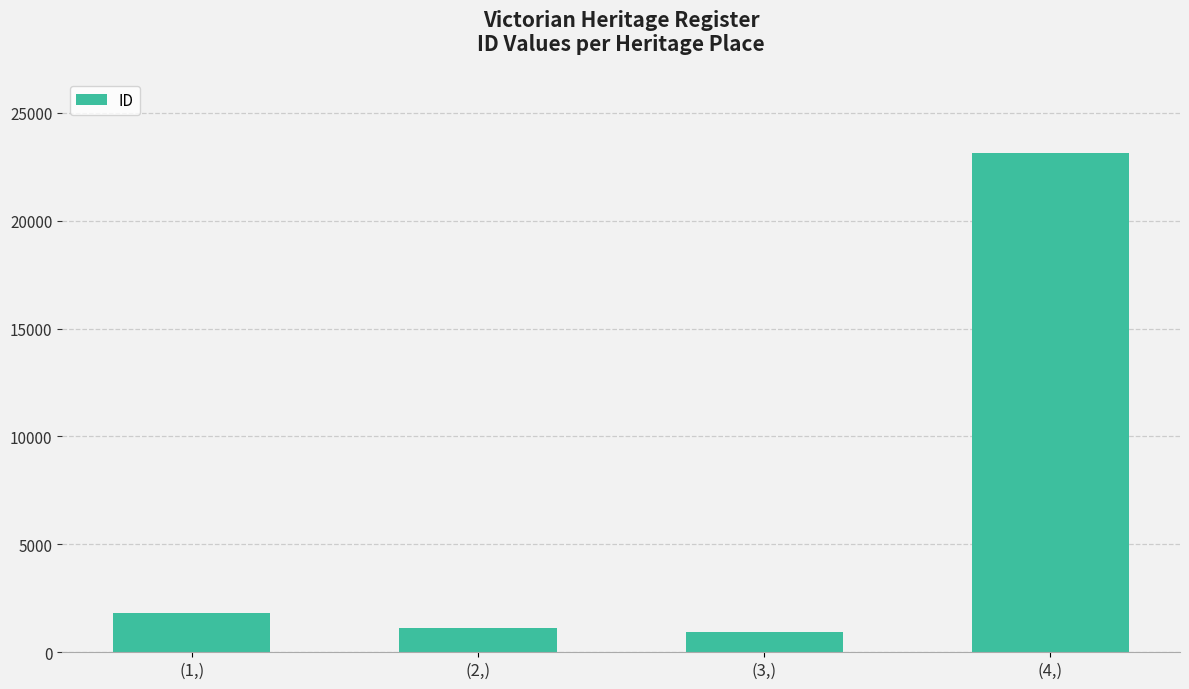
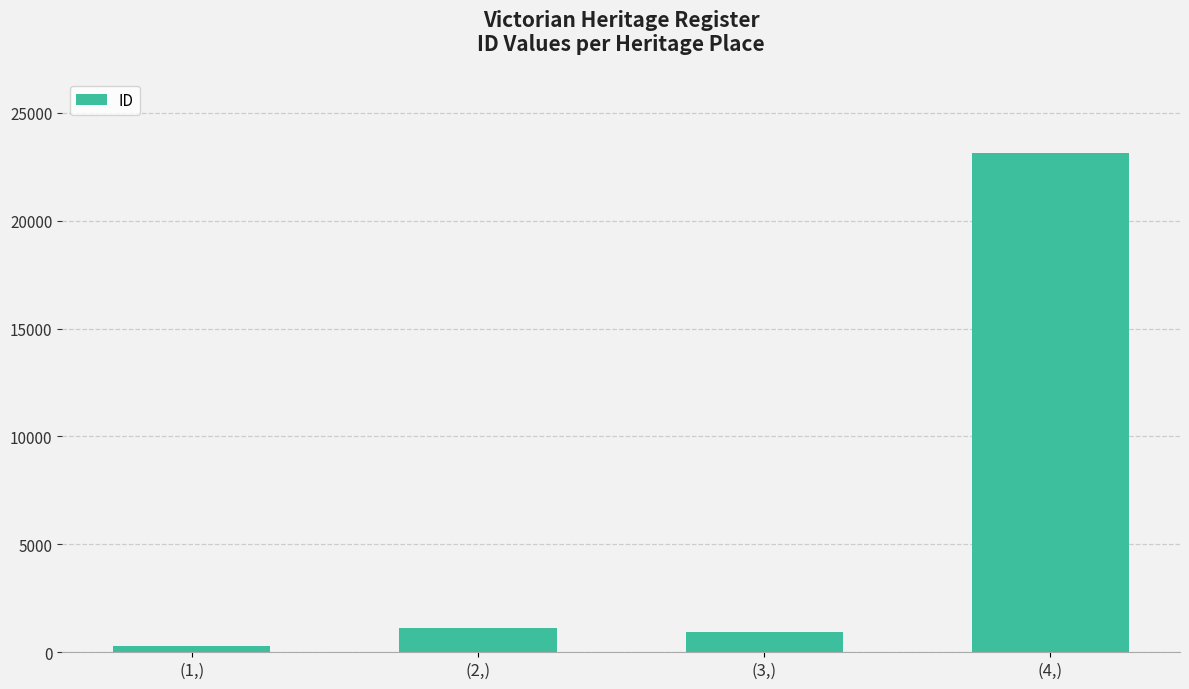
(1,): 1800 -> 300
